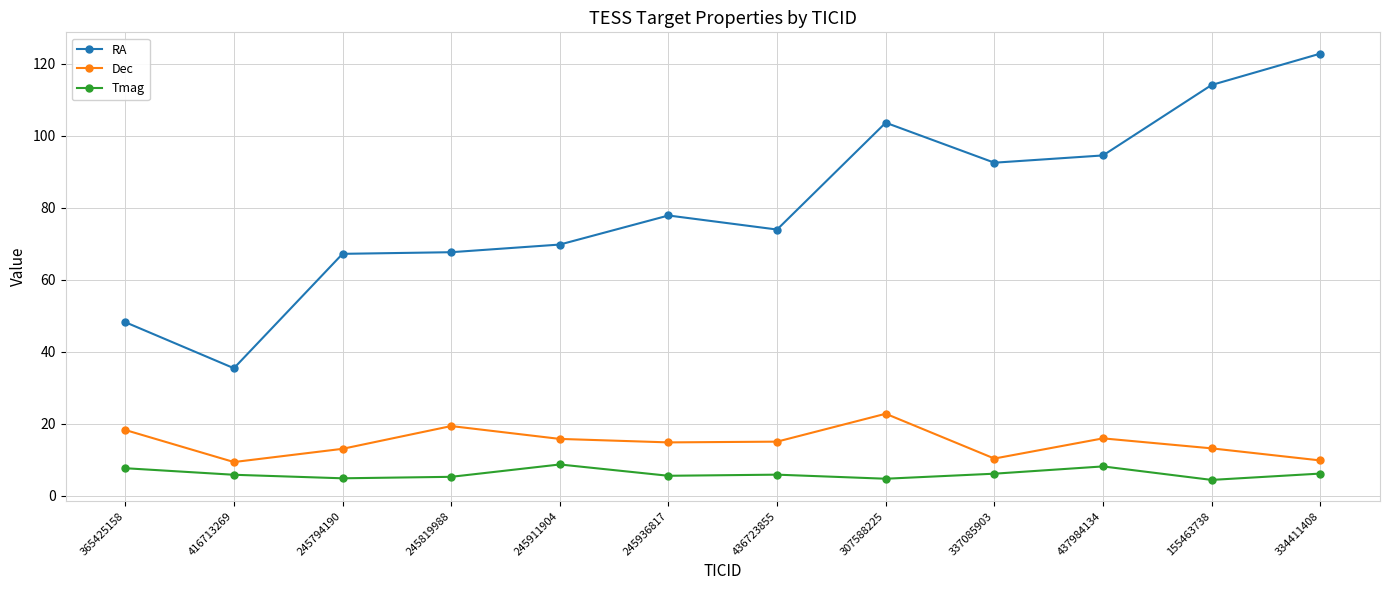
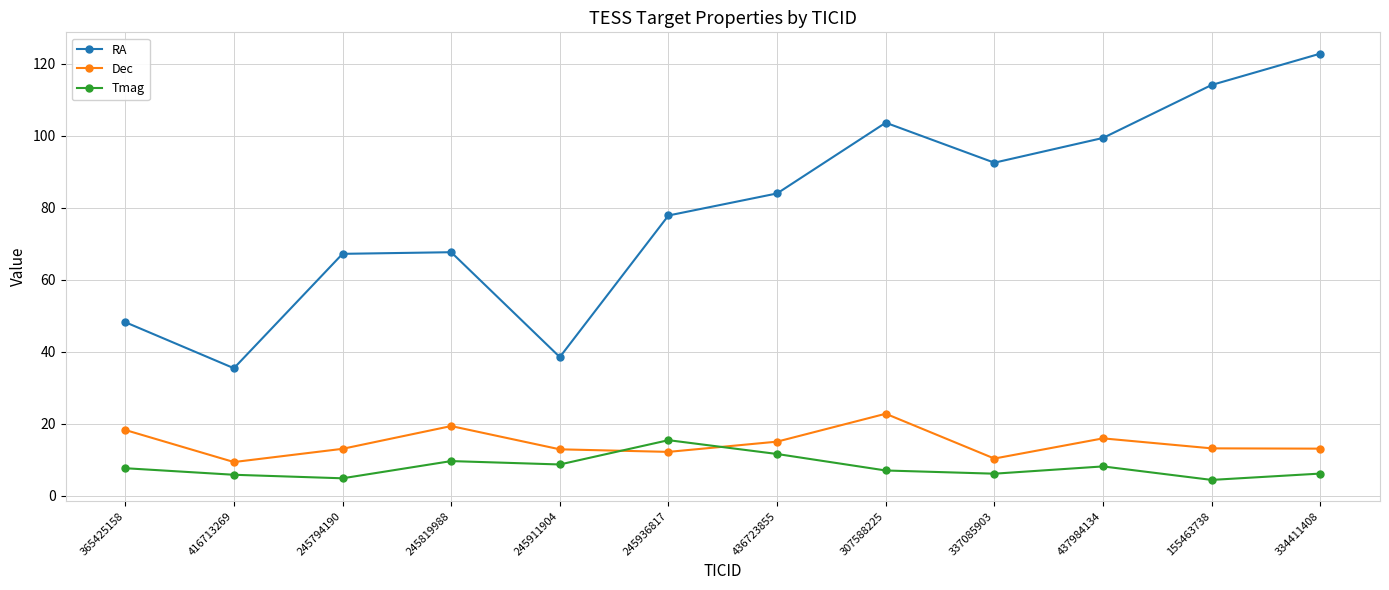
Tmag, 245819988: 5 -> 10
RA, 245911904: 70 -> 39
Dec, 245911904: 16 -> 13
Dec, 245936817: 15 -> 12
Tmag, 245936817: 6 -> 15
RA, 436723855: 74 -> 84
Tmag, 436723855: 6 -> 12
Tmag, 307588225: 5 -> 7
RA, 437984134: 95 -> 99
Dec, 334411408: 10 -> 13
